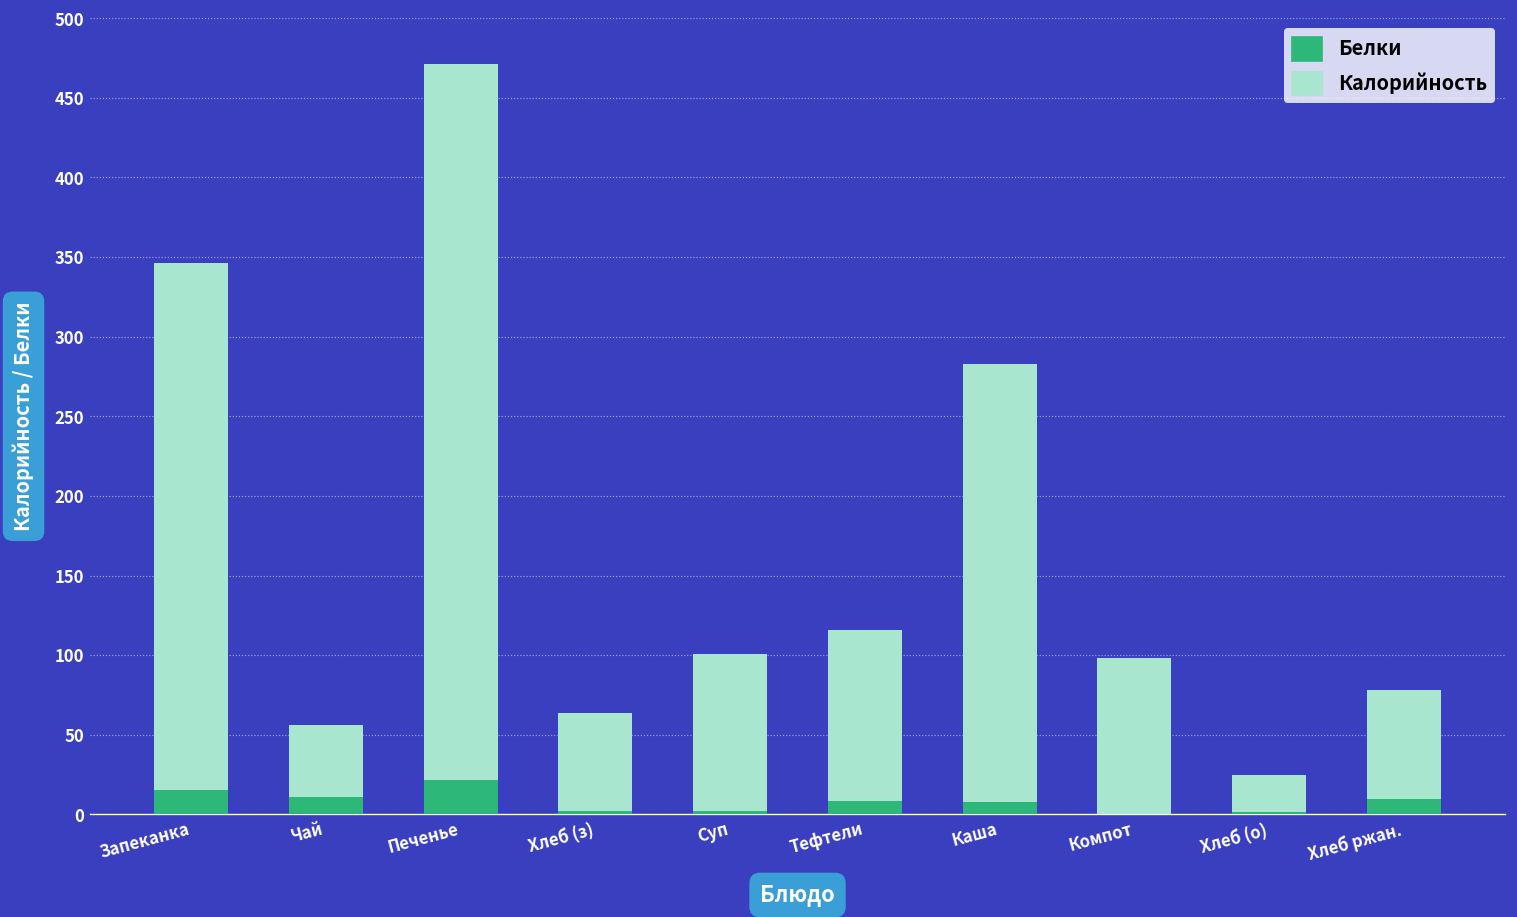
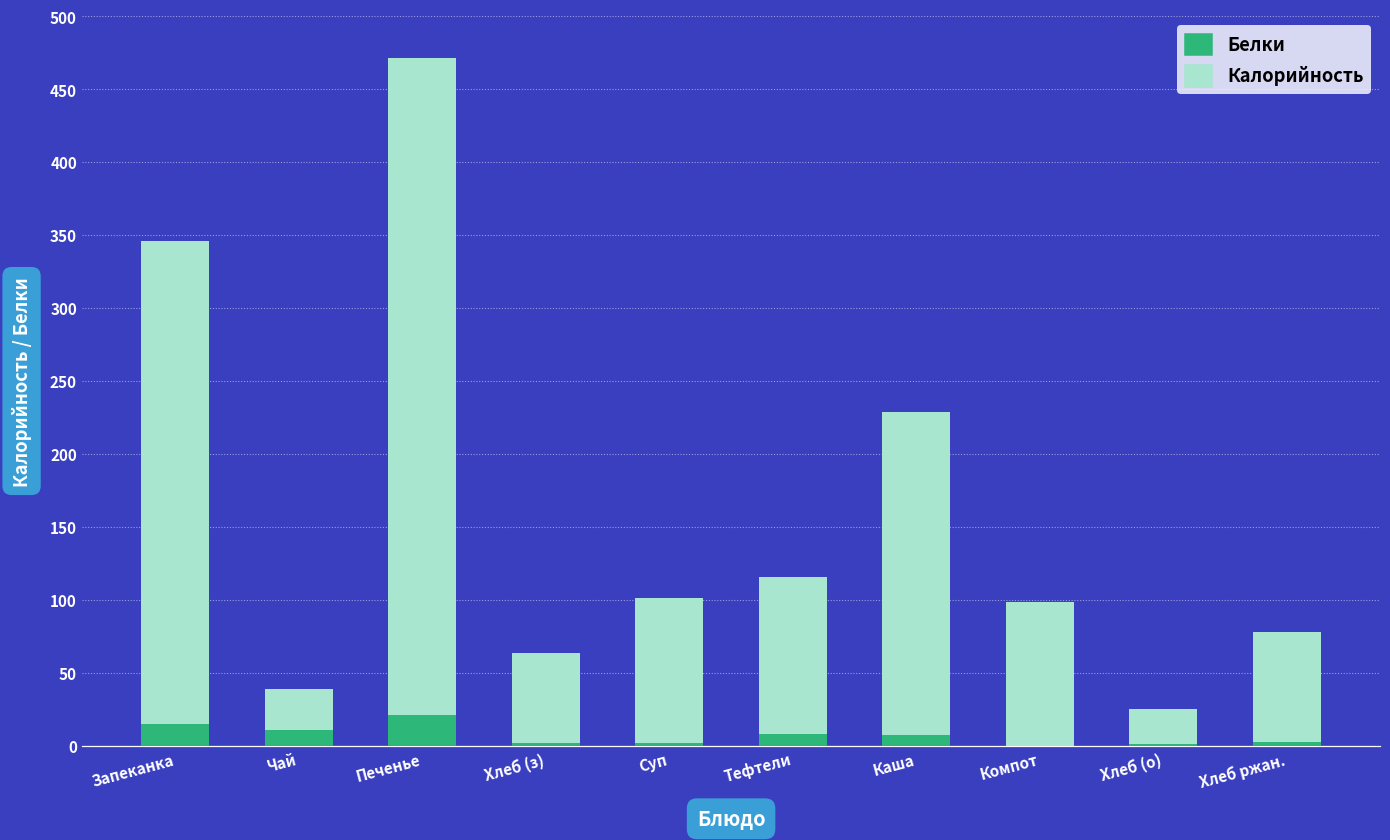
Калорийность, Чай: 56 -> 39
Калорийность, Каша: 283 -> 229
Белки, Хлеб ржан.: 10 -> 3
